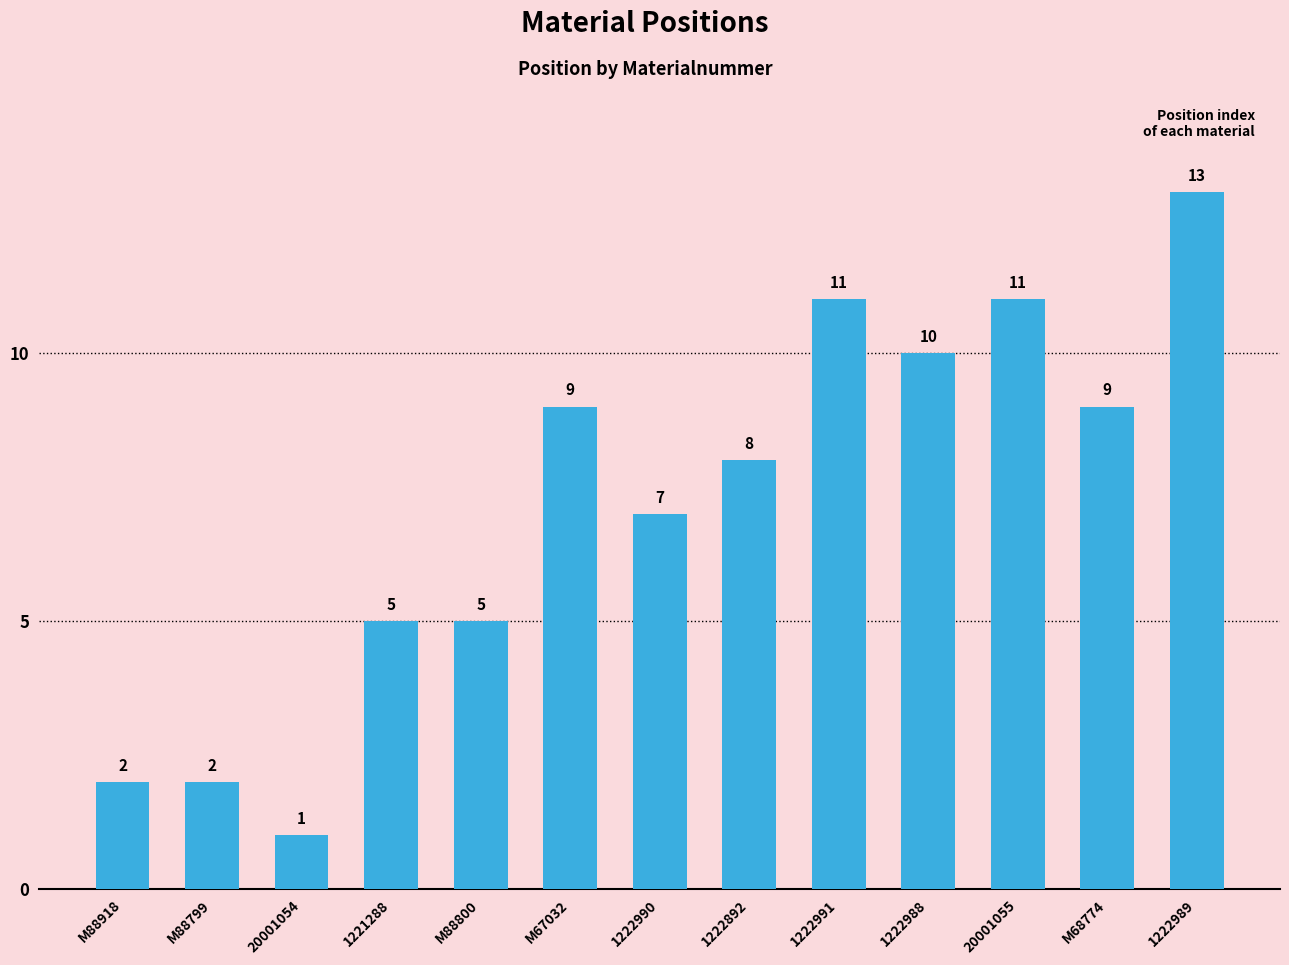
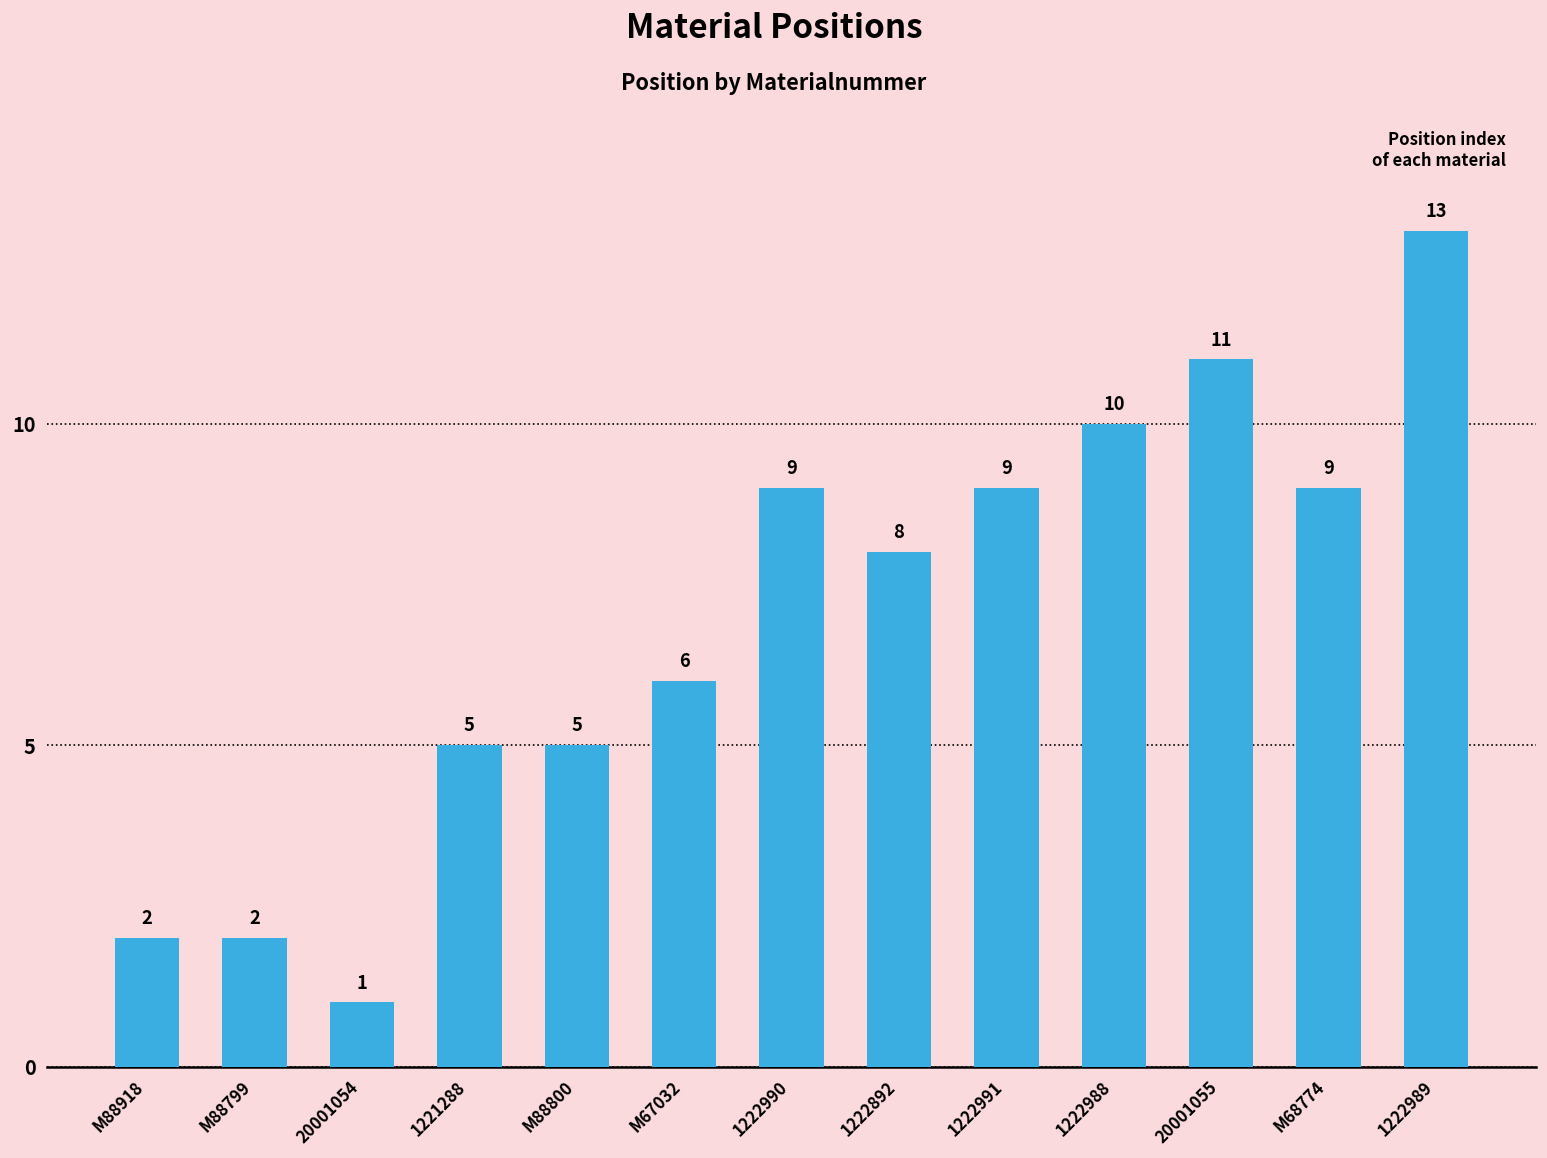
M67032: 9 -> 6
1222990: 7 -> 9
1222991: 11 -> 9
